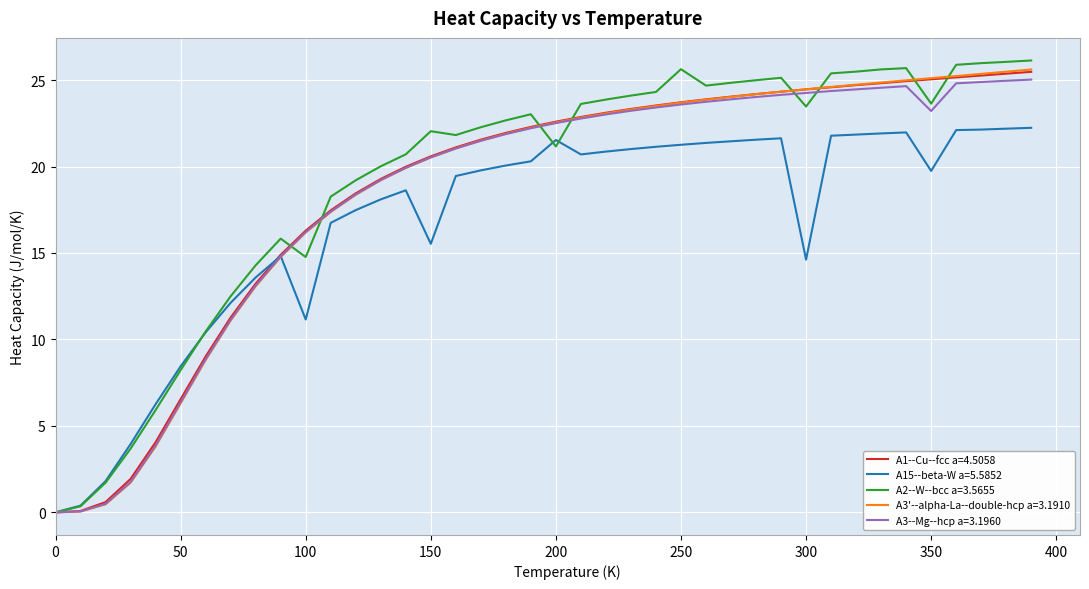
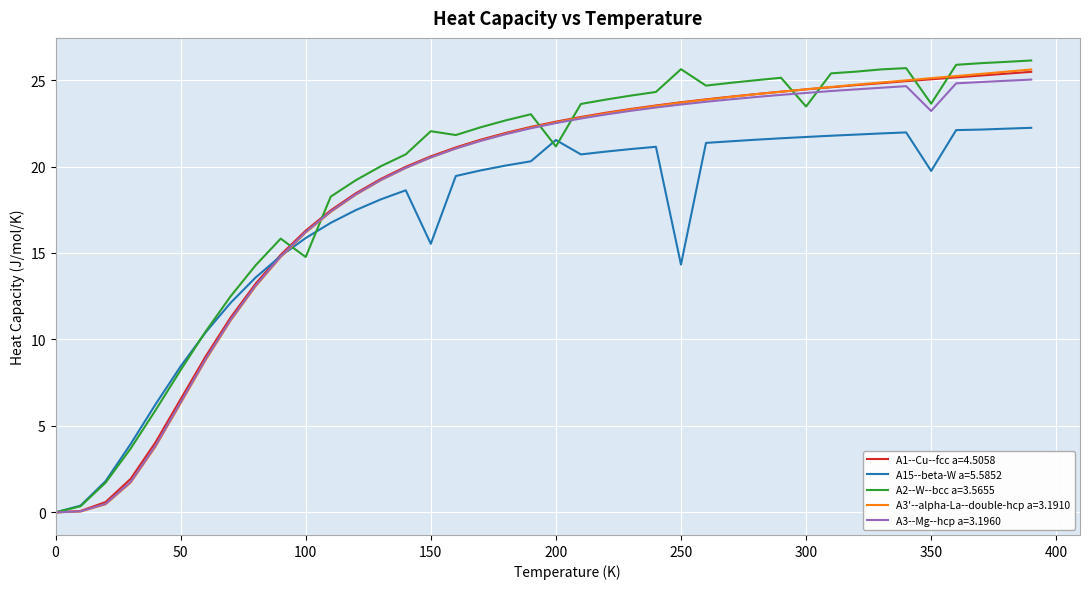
A15--beta-W a=5.5852, 100: 11.2 -> 15.9
A15--beta-W a=5.5852, 250: 21.3 -> 14.3
A15--beta-W a=5.5852, 300: 14.6 -> 21.7
